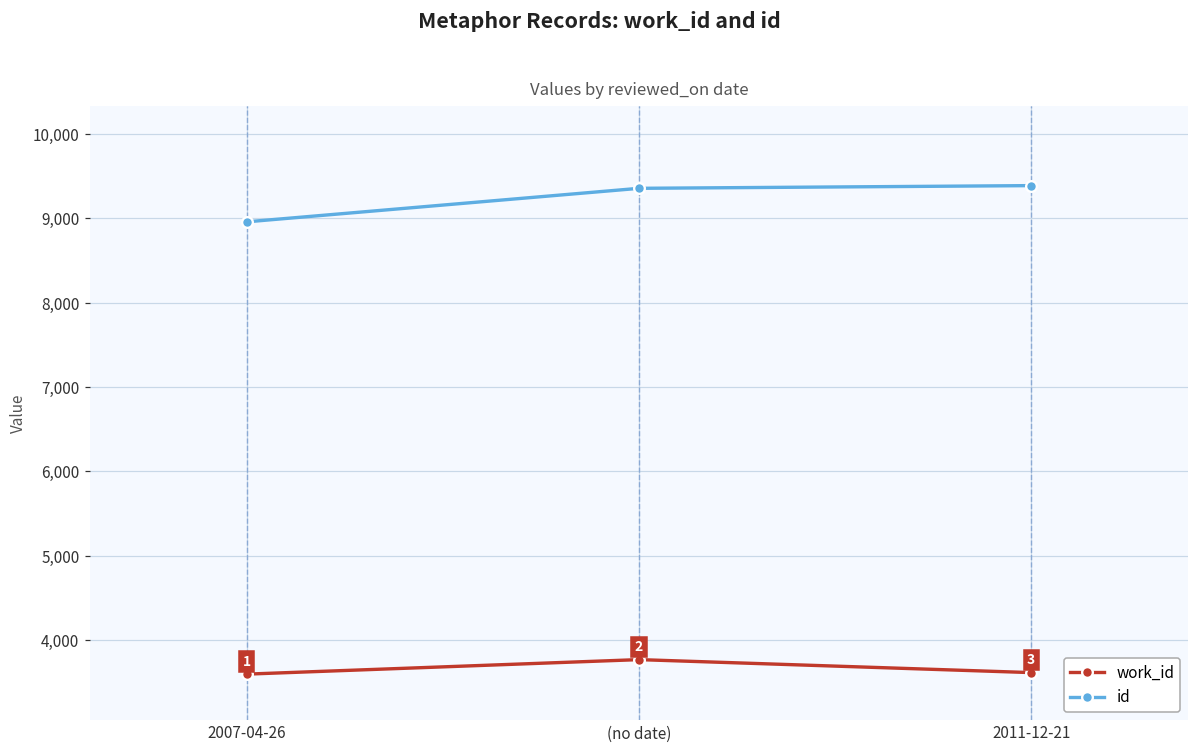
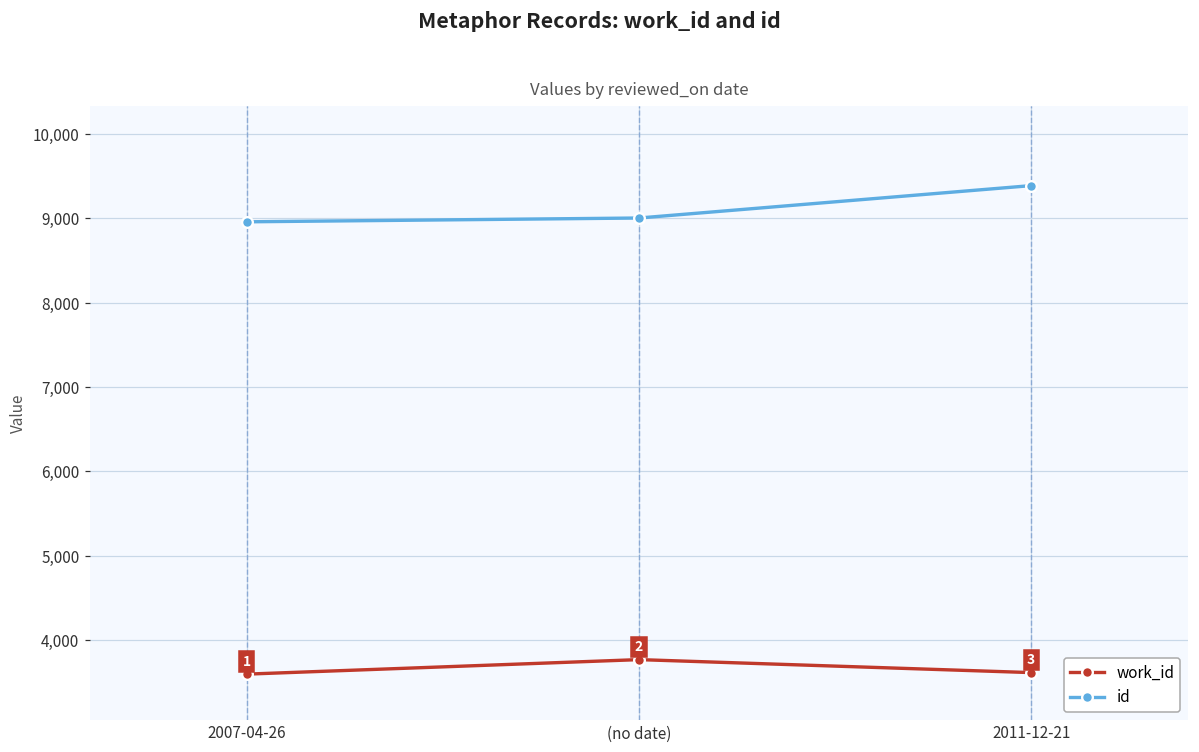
id, (no date): 9,400 -> 9,000
